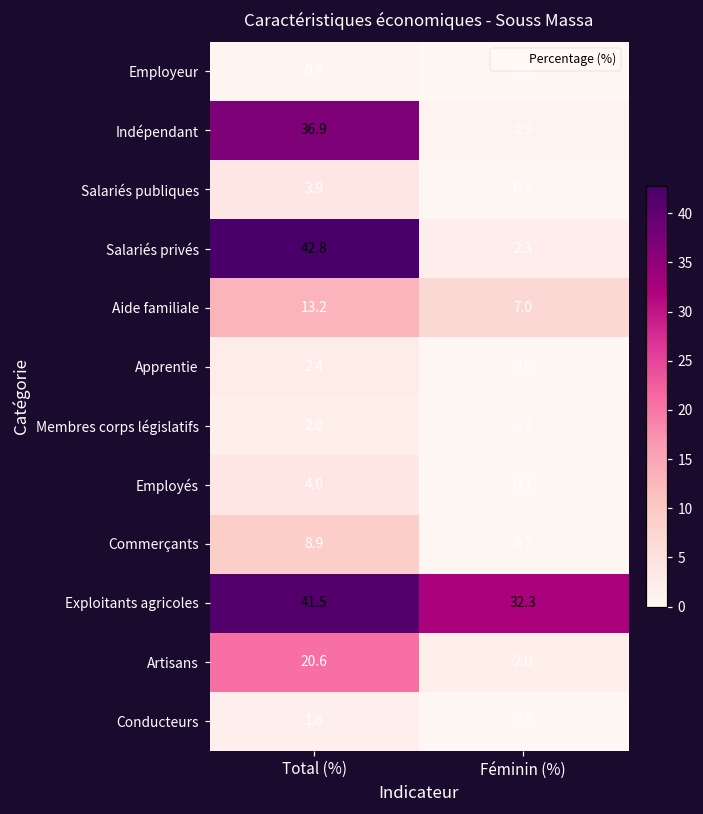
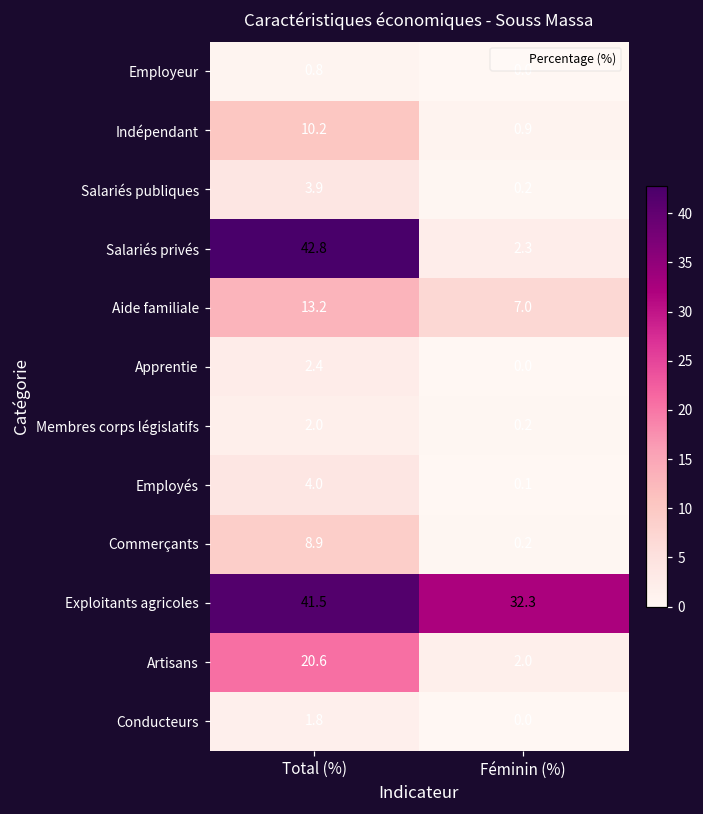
Indépendant, Total (%): 36.9 -> 10.2
